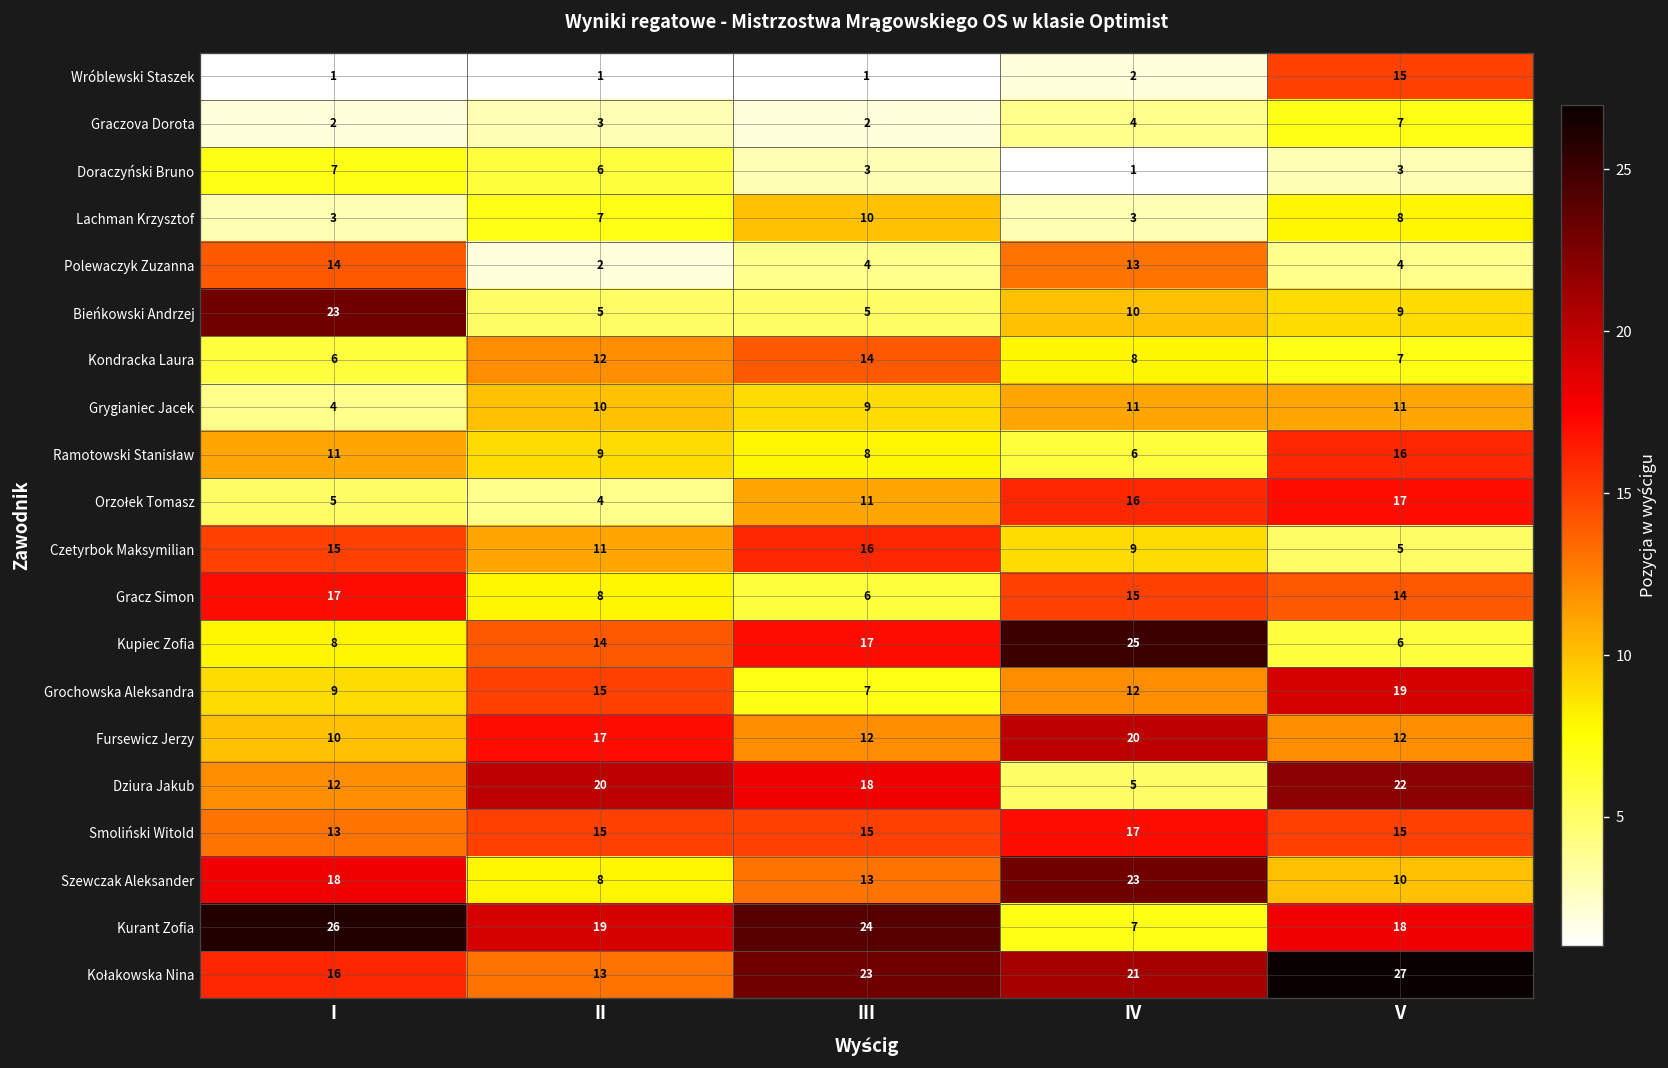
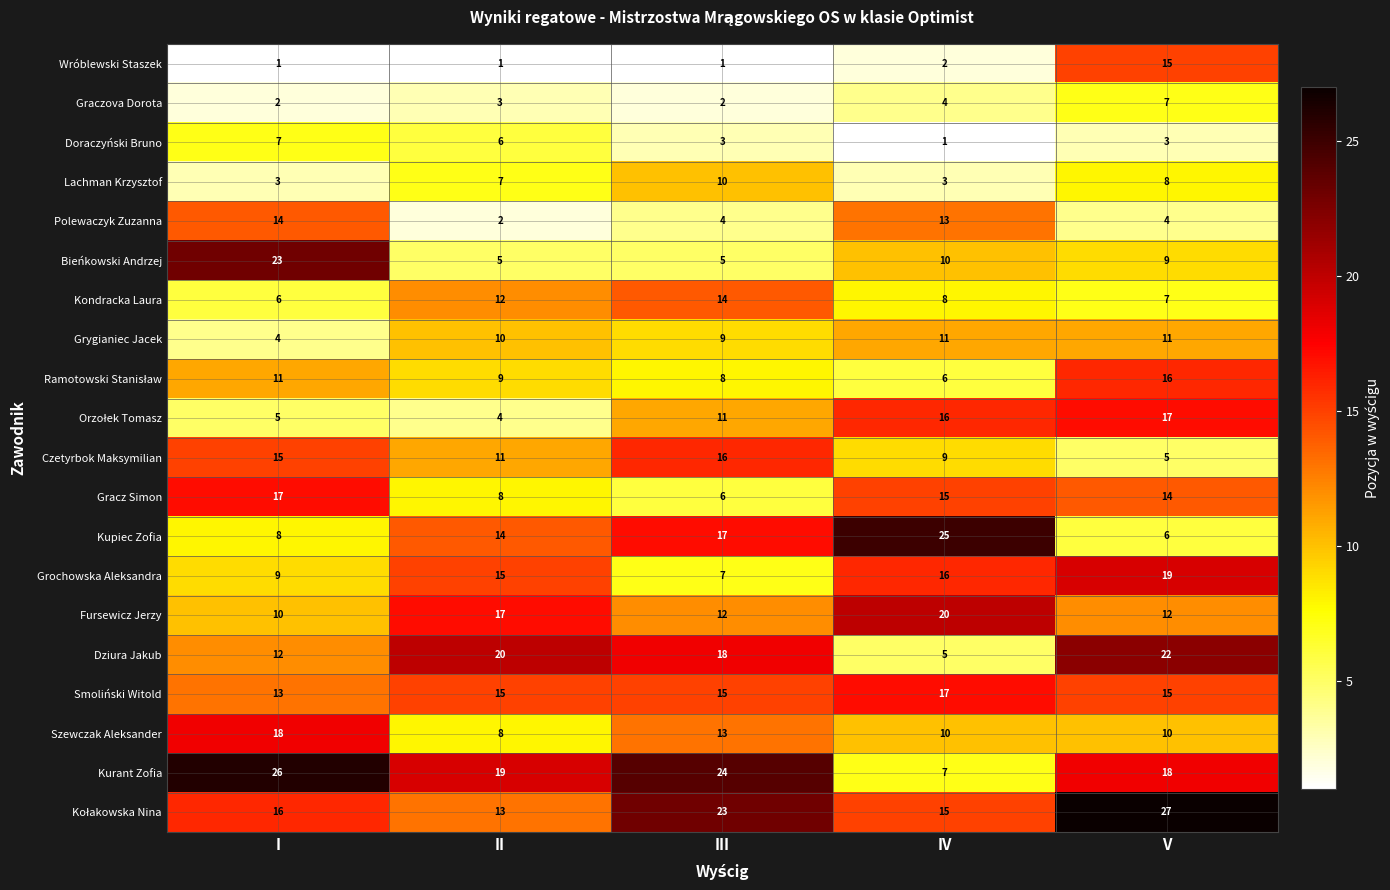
Grochowska Aleksandra, IV: 12 -> 16
Szewczak Aleksander, IV: 23 -> 10
Kołakowska Nina, IV: 21 -> 15
